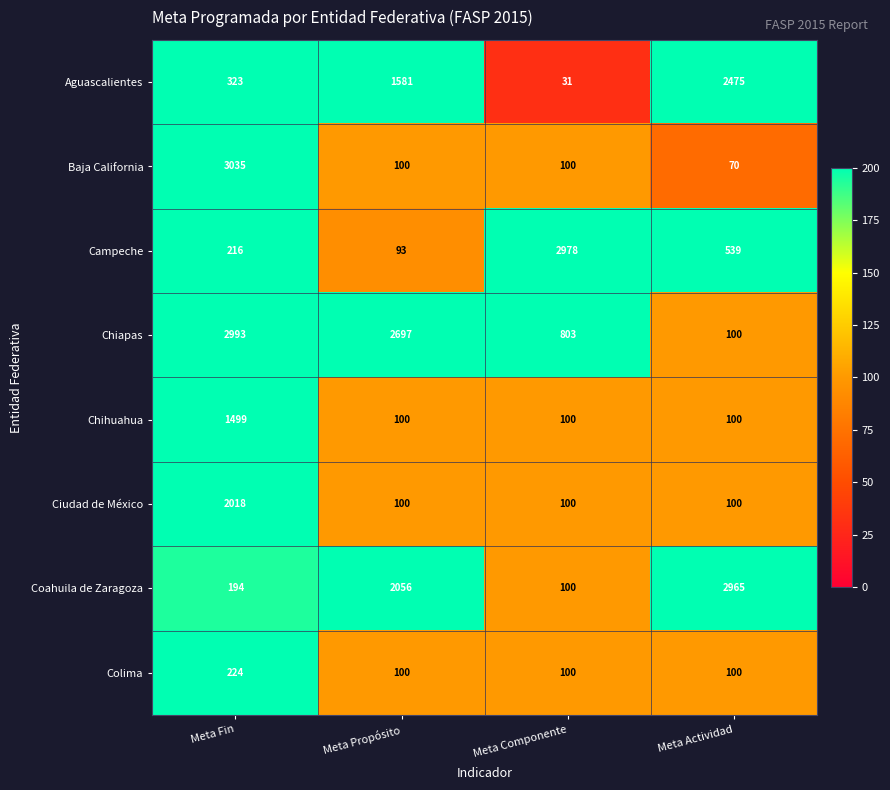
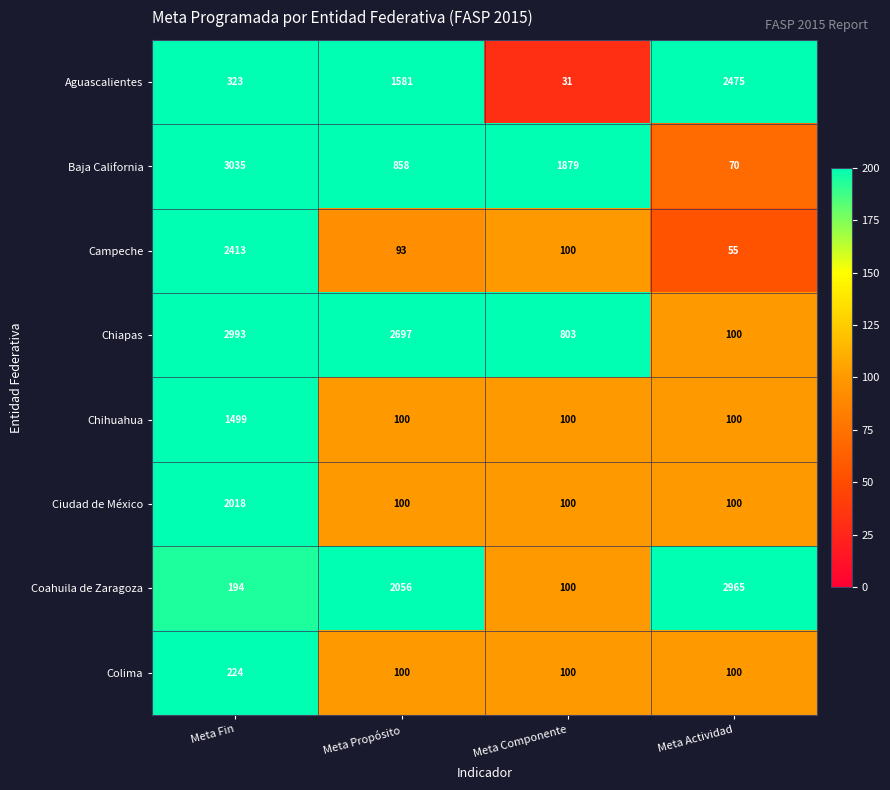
Baja California, Meta Propósito: 100 -> 858
Baja California, Meta Componente: 100 -> 1879
Campeche, Meta Fin: 216 -> 2413
Campeche, Meta Componente: 2978 -> 100
Campeche, Meta Actividad: 539 -> 55
